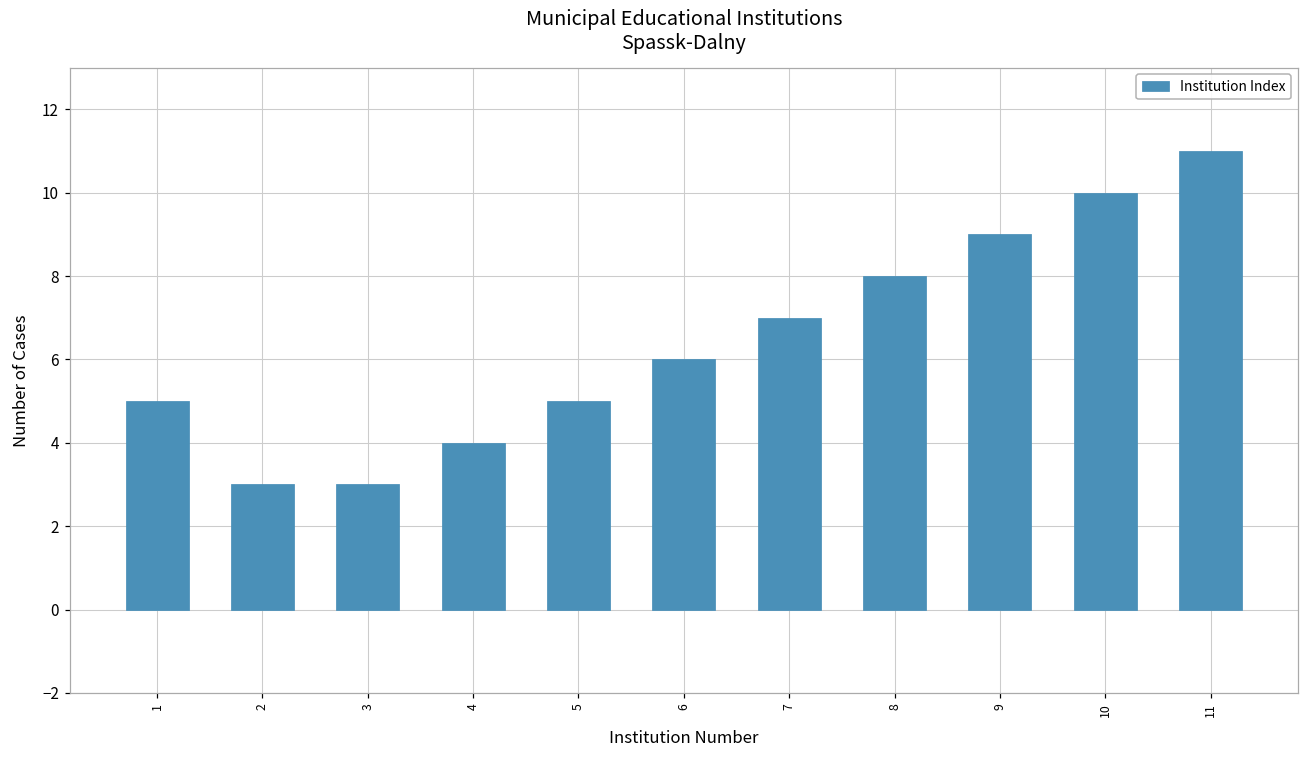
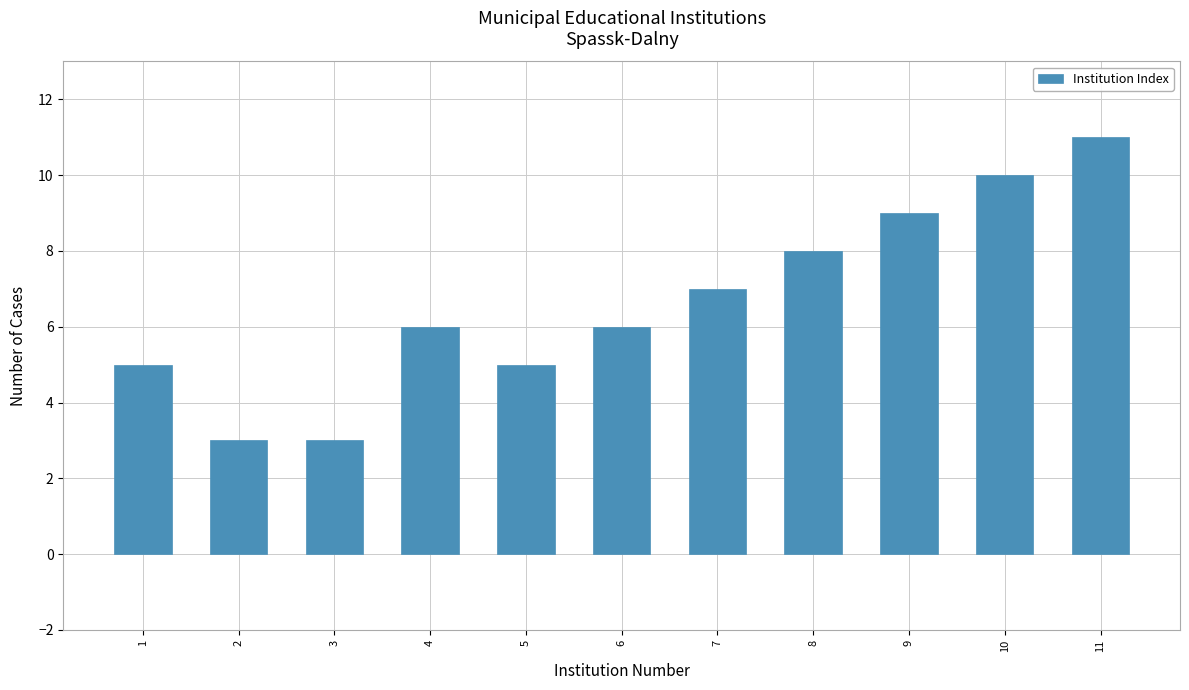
4: 4 -> 6
